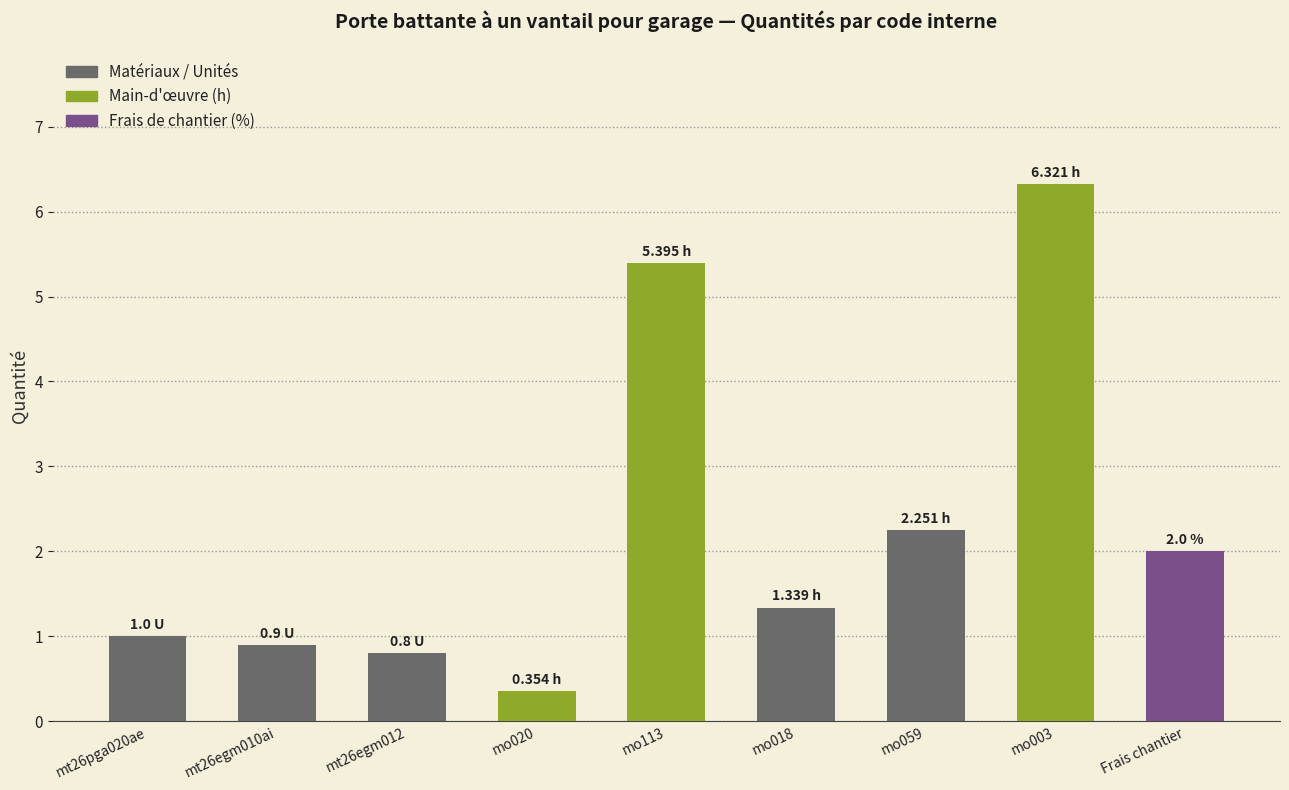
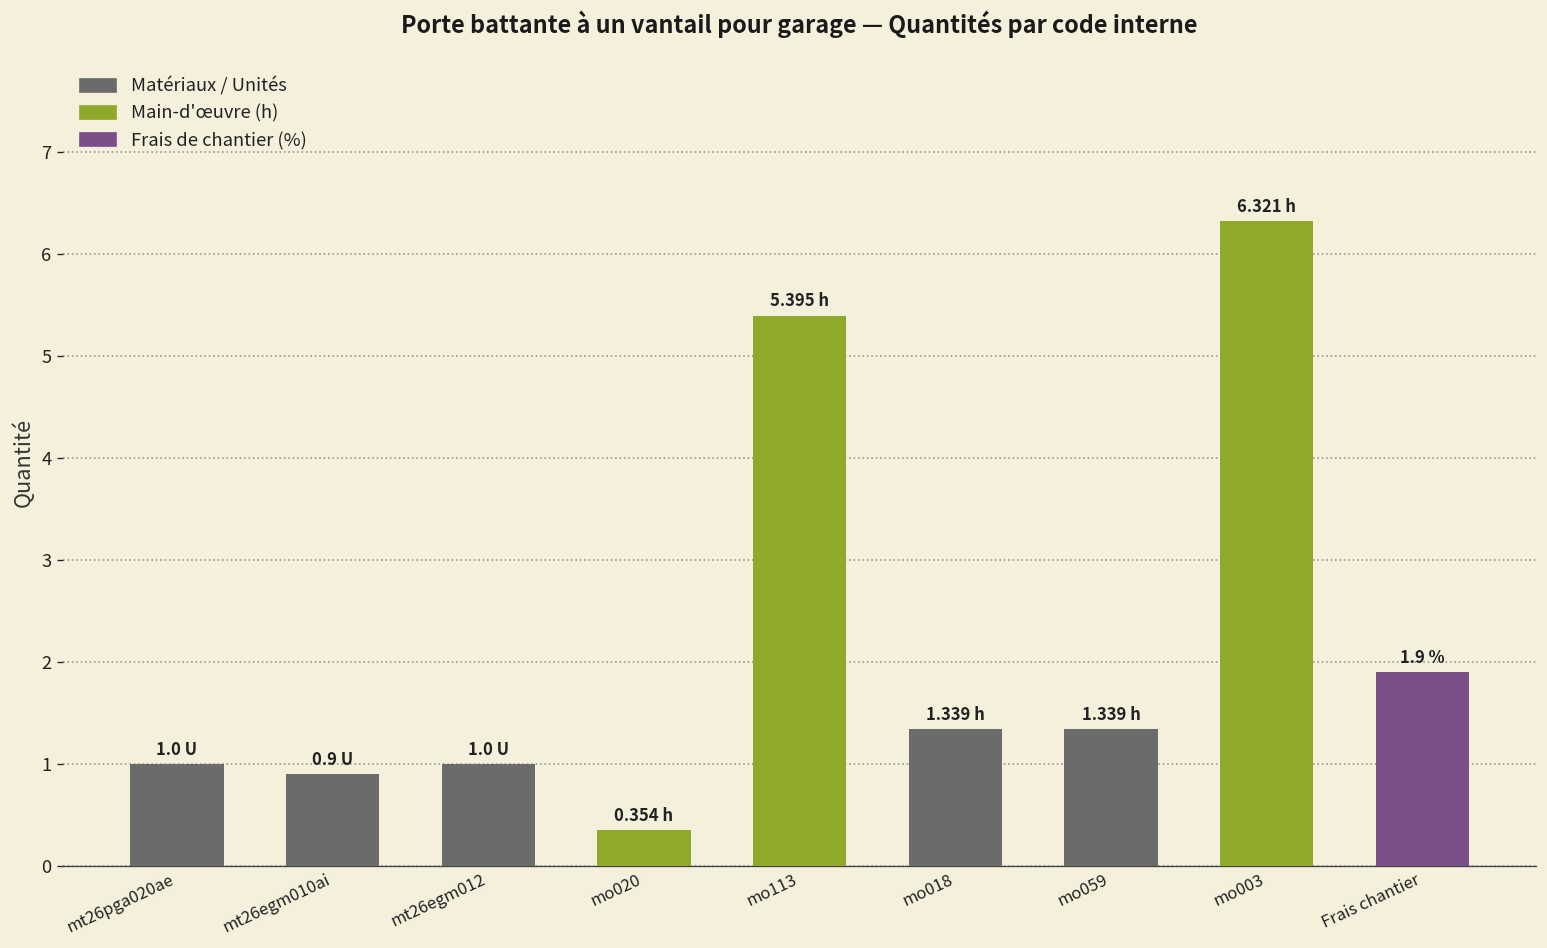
mt26egm012: 0.8 -> 1.0
mo059: 2.251 -> 1.339
Frais chantier: 2.0 % -> 1.9 %
